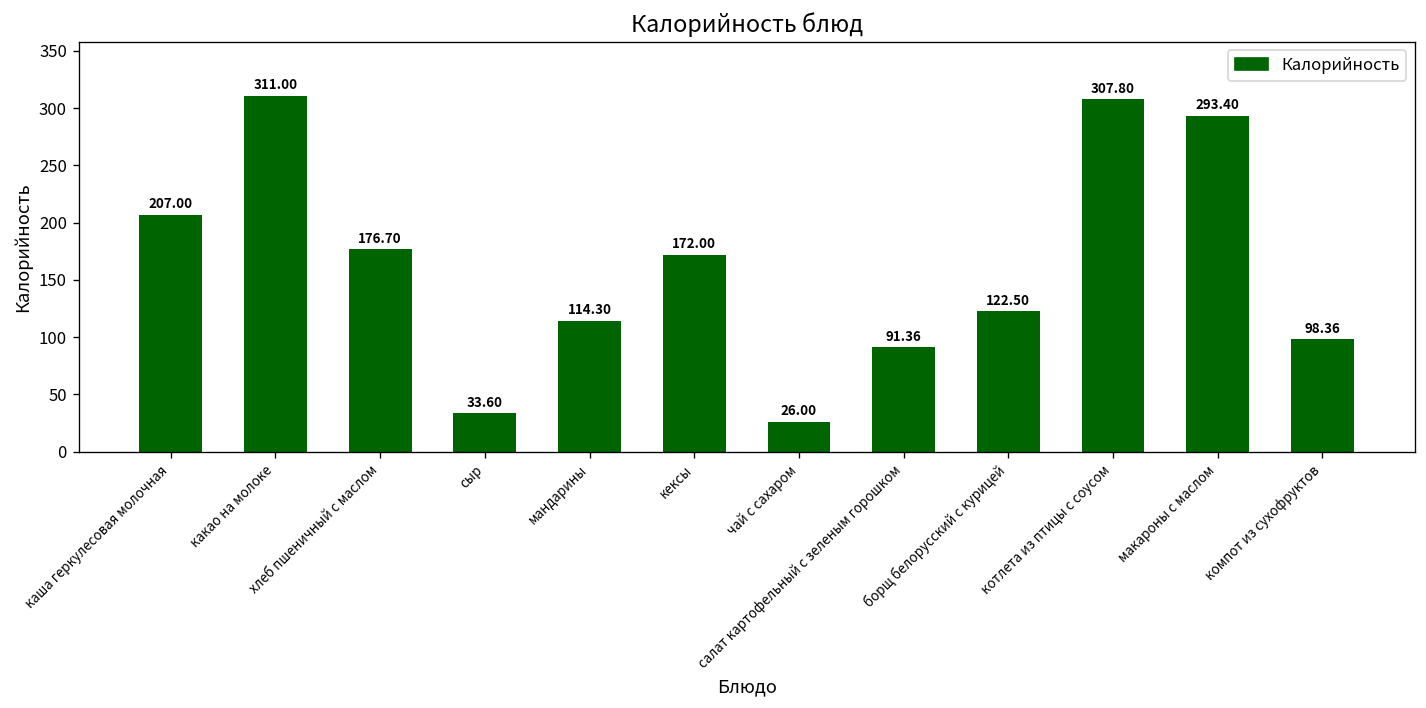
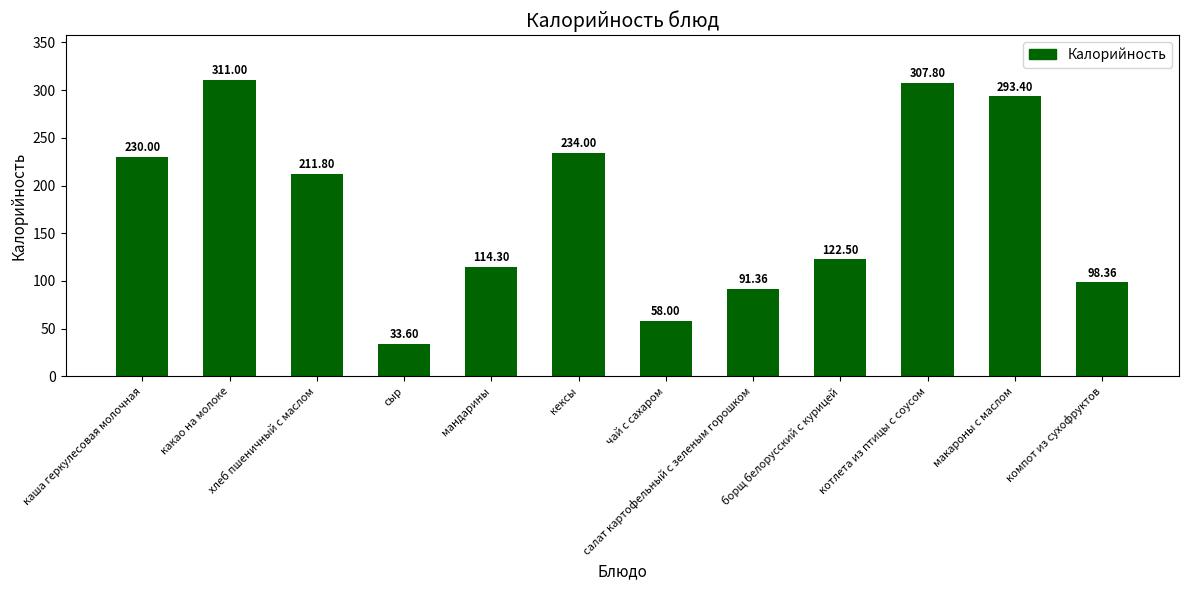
каша геркулесовая молочная: 207.00 -> 230.00
хлеб пшеничный с маслом: 176.70 -> 211.80
кексы: 172.00 -> 234.00
чай с сахаром: 26.00 -> 58.00
